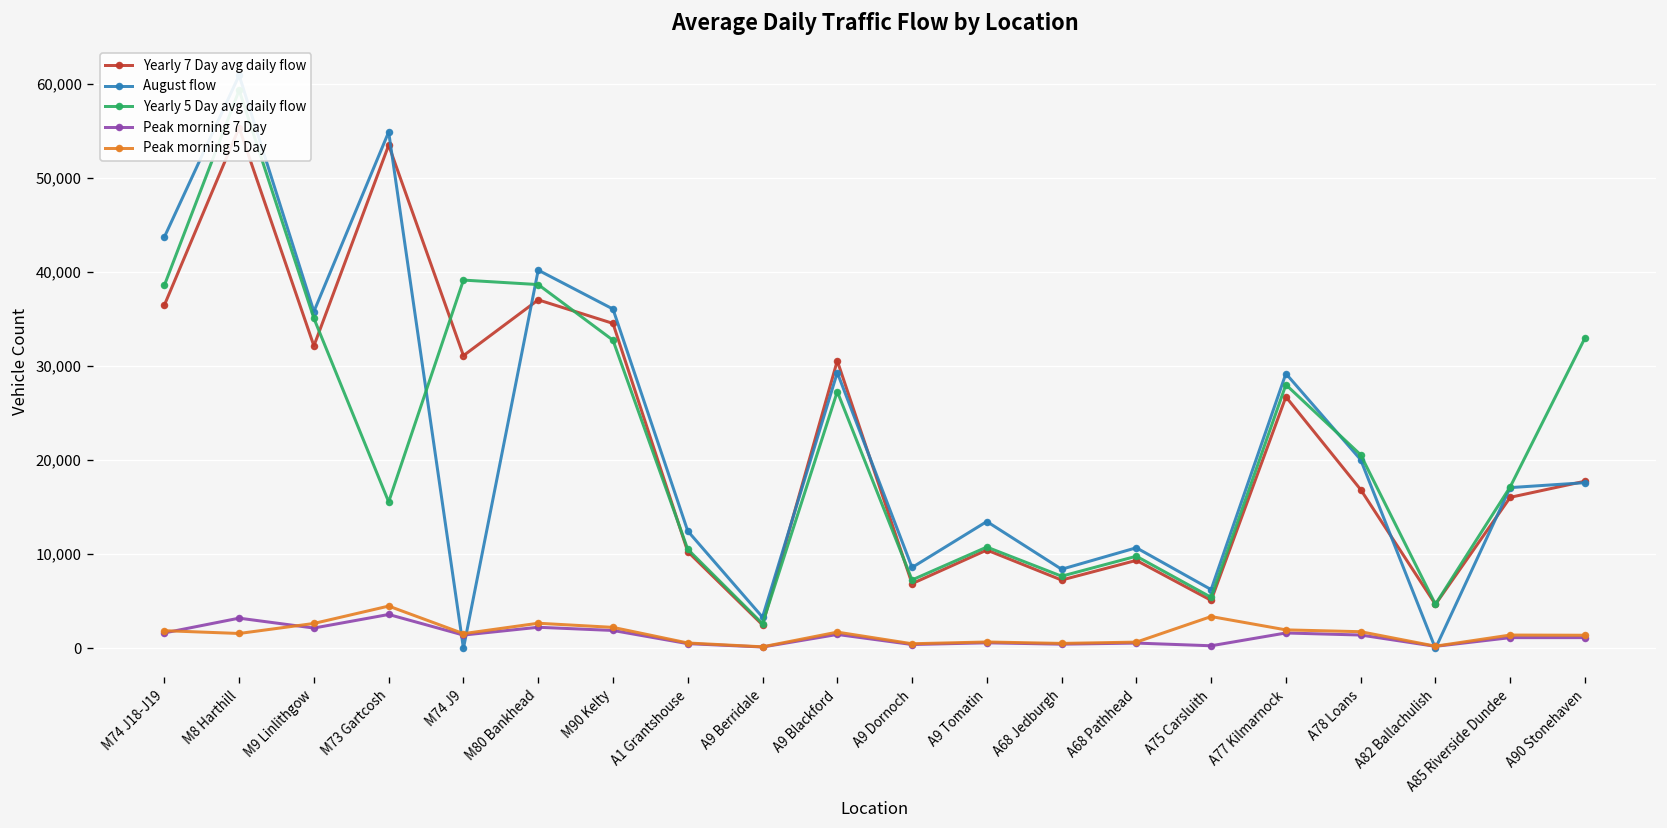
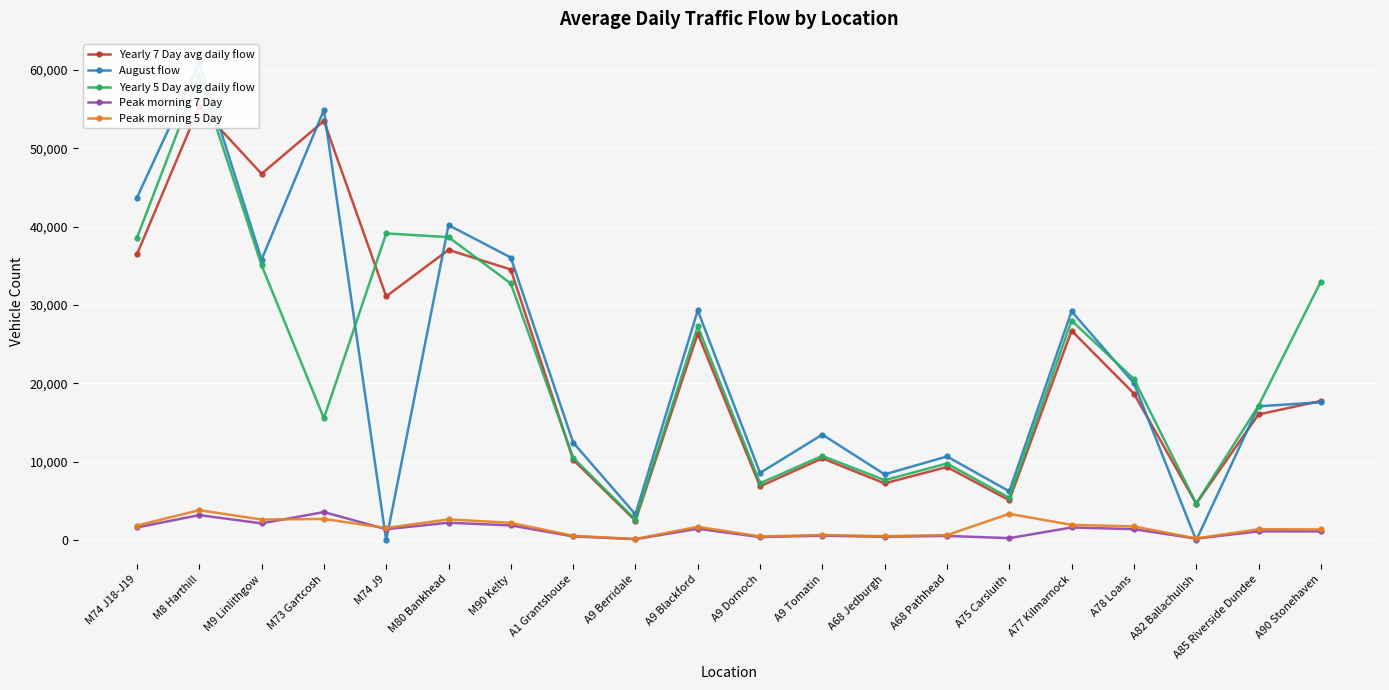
Peak morning 5 Day, M8 Harthill: 2,000 -> 4,000
Yearly 7 Day avg daily flow, M9 Linlithgow: 32,000 -> 47,000
Peak morning 5 Day, M73 Gartcosh: 4,000 -> 3,000
Yearly 7 Day avg daily flow, A9 Blackford: 31,000 -> 26,000
Yearly 7 Day avg daily flow, A78 Loans: 17,000 -> 19,000
